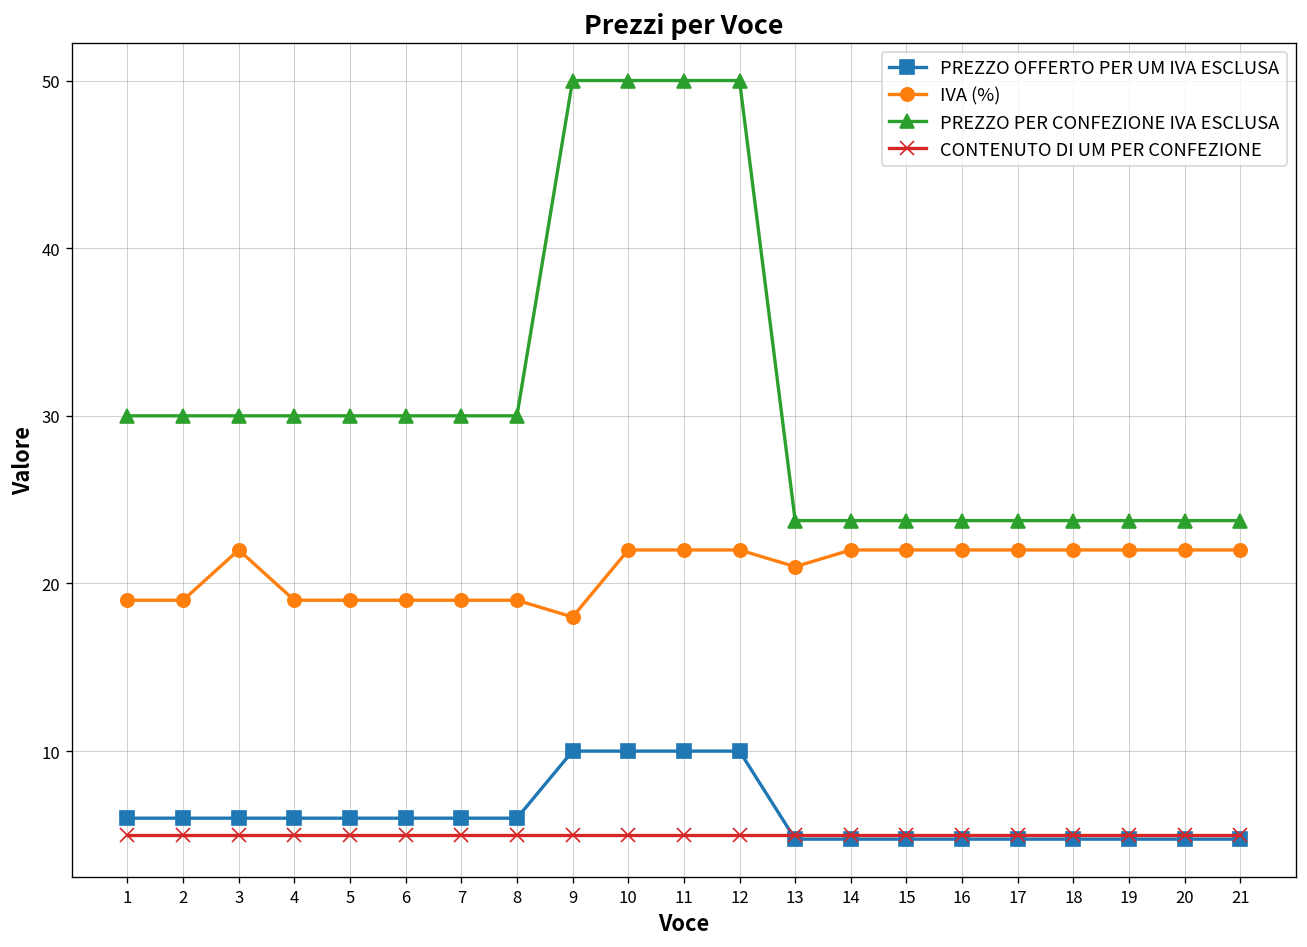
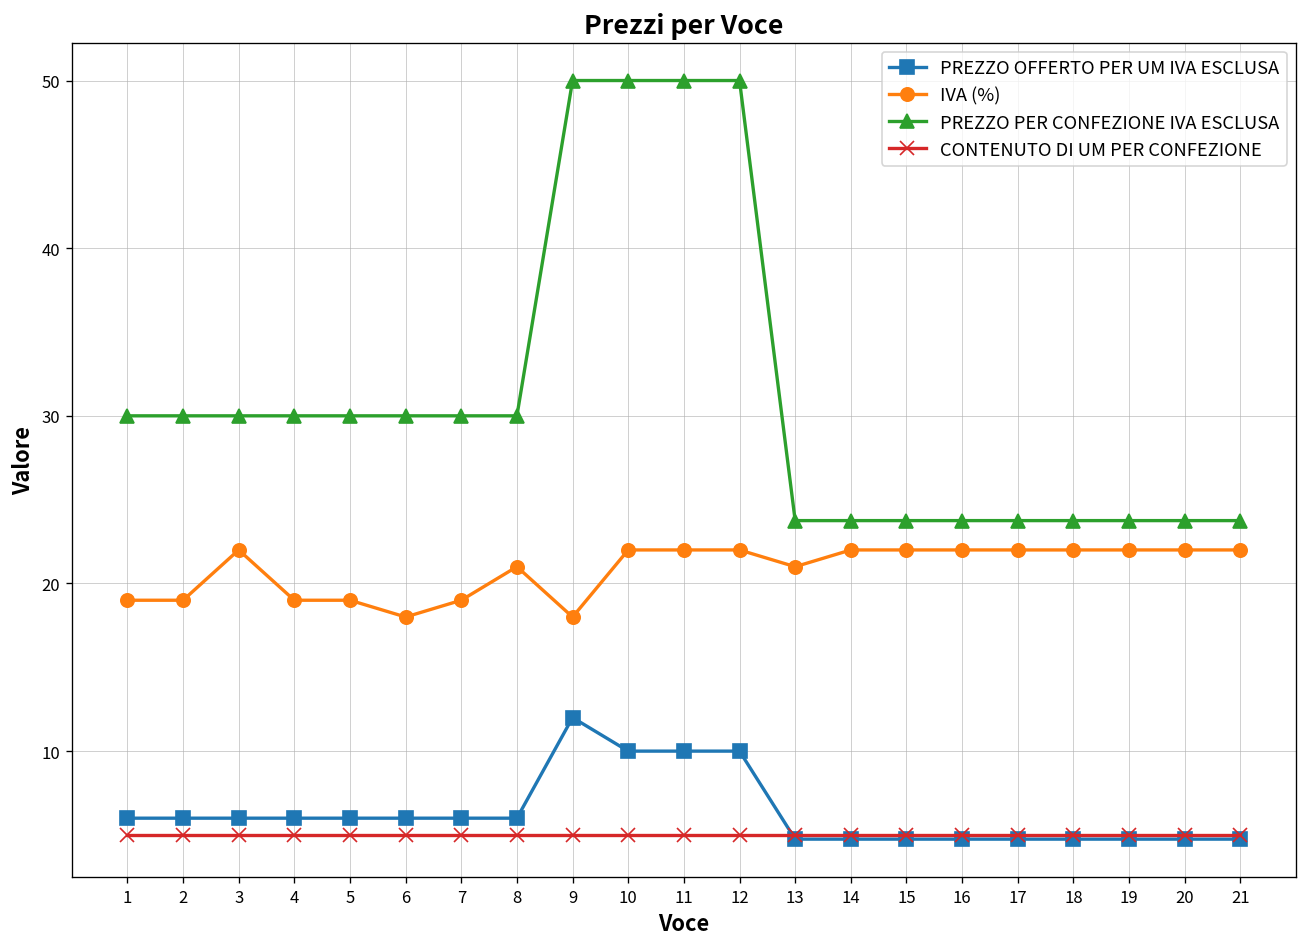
IVA (%), 6: 19 -> 18
IVA (%), 8: 19 -> 21
PREZZO OFFERTO PER UM IVA ESCLUSA, 9: 10 -> 12
